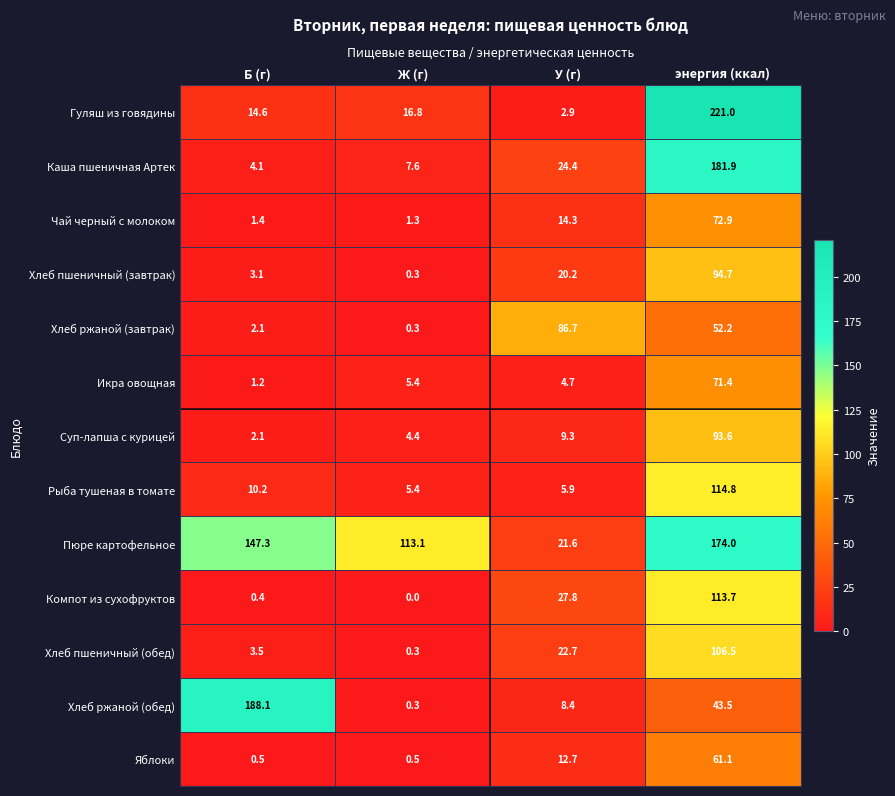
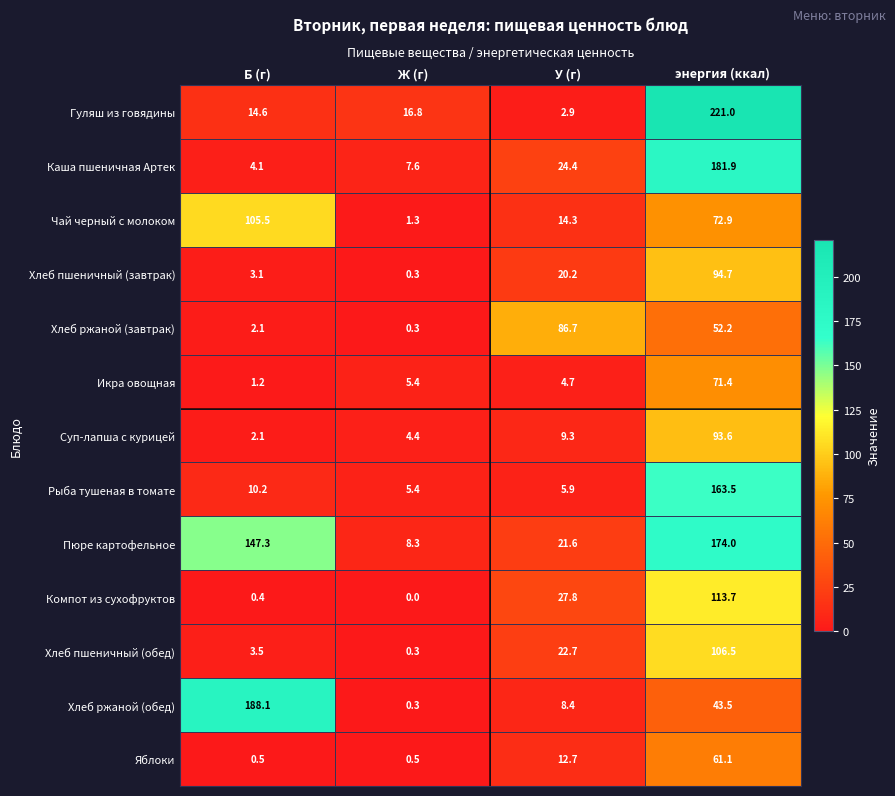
Чай черный с молоком, Б (г): 1.4 -> 105.5
Рыба тушеная в томате, энергия (ккал): 114.8 -> 163.5
Пюре картофельное, Ж (г): 113.1 -> 8.3
